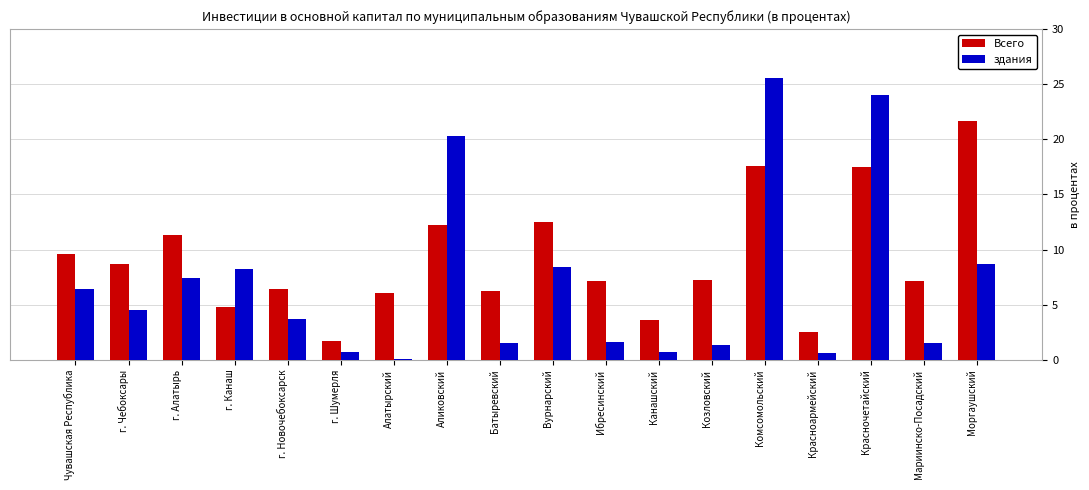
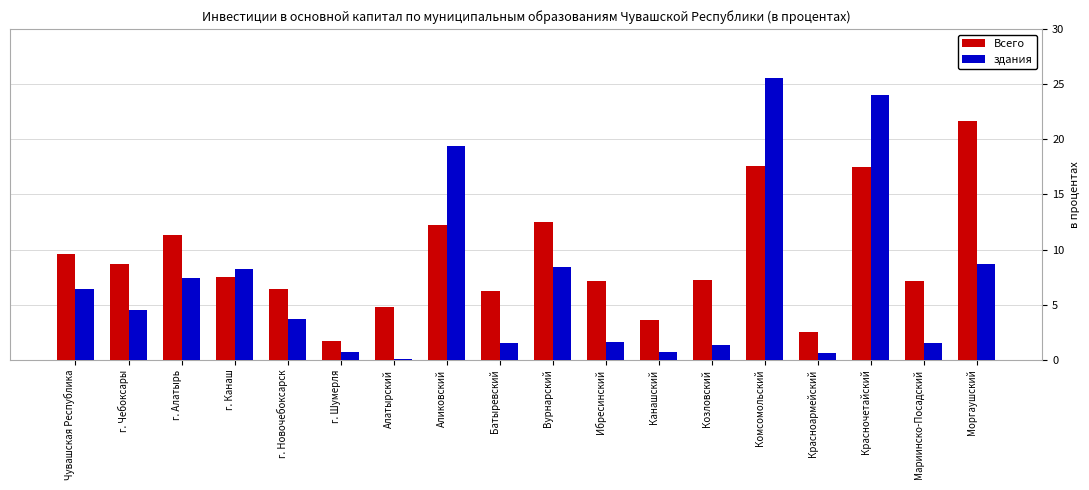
Всего, г. Канаш: 4.8 -> 7.5
Всего, Алатырский: 6.1 -> 4.8
здания, Аликовский: 20.3 -> 19.4
